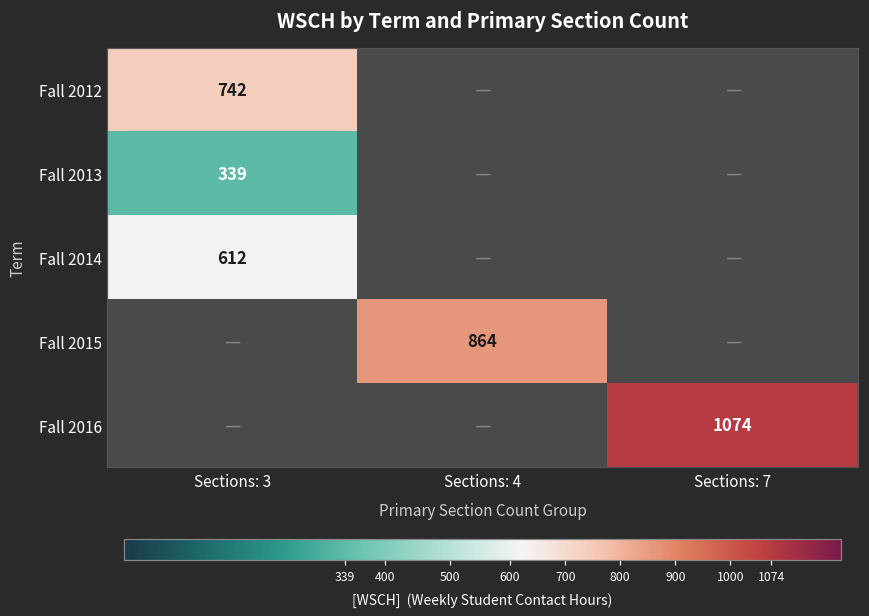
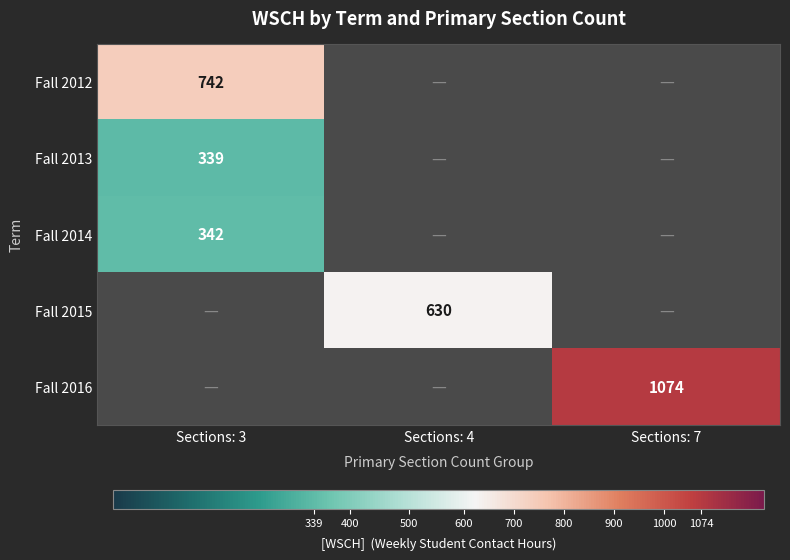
Fall 2014, Sections: 3: 612 -> 342
Fall 2015, Sections: 4: 864 -> 630
